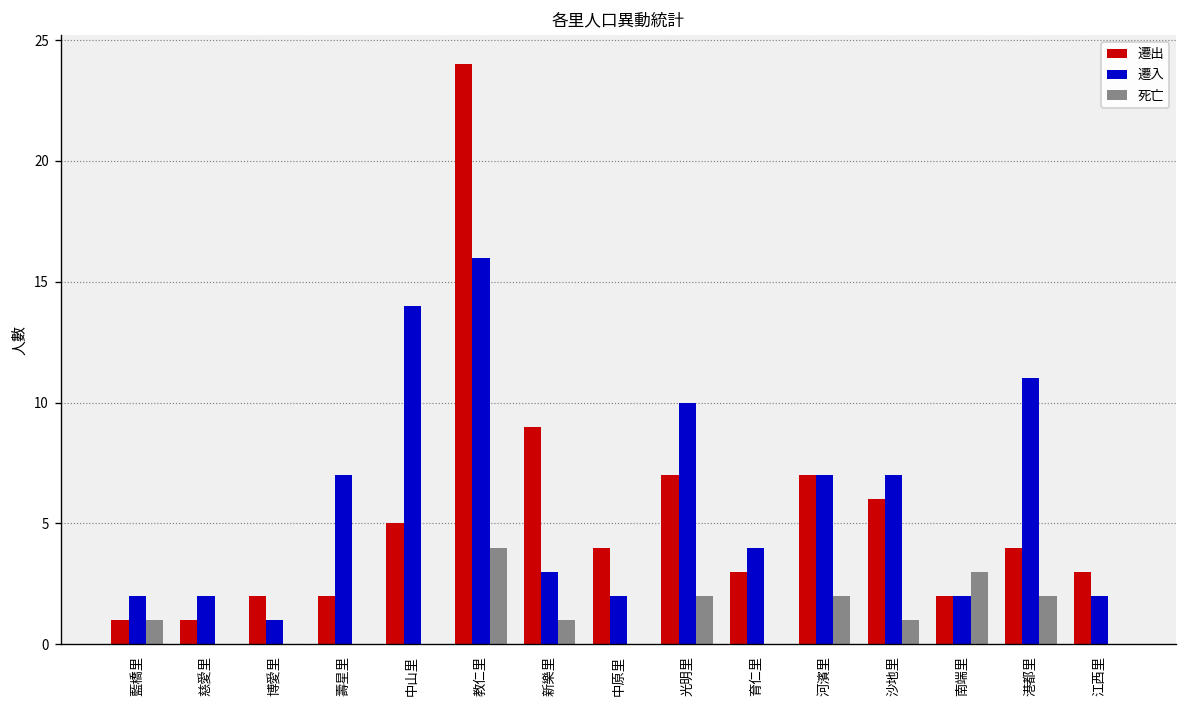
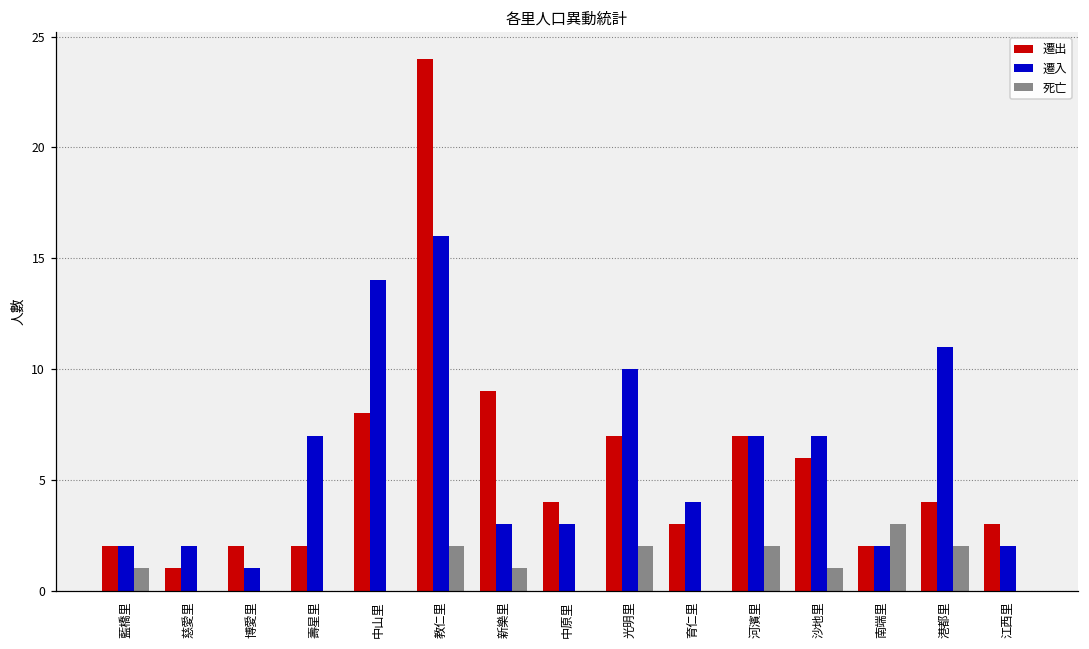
遷出, 藍橋里: 1 -> 2
遷出, 中山里: 5 -> 8
死亡, 教仁里: 4 -> 2
遷入, 中原里: 2 -> 3
